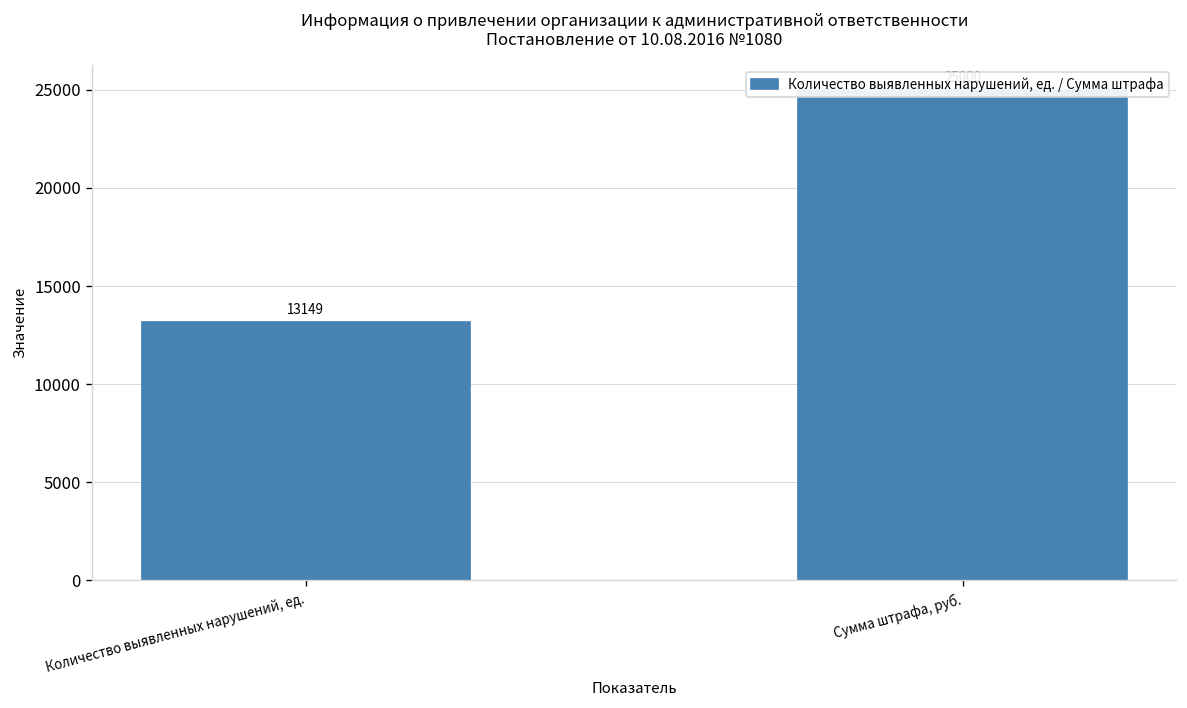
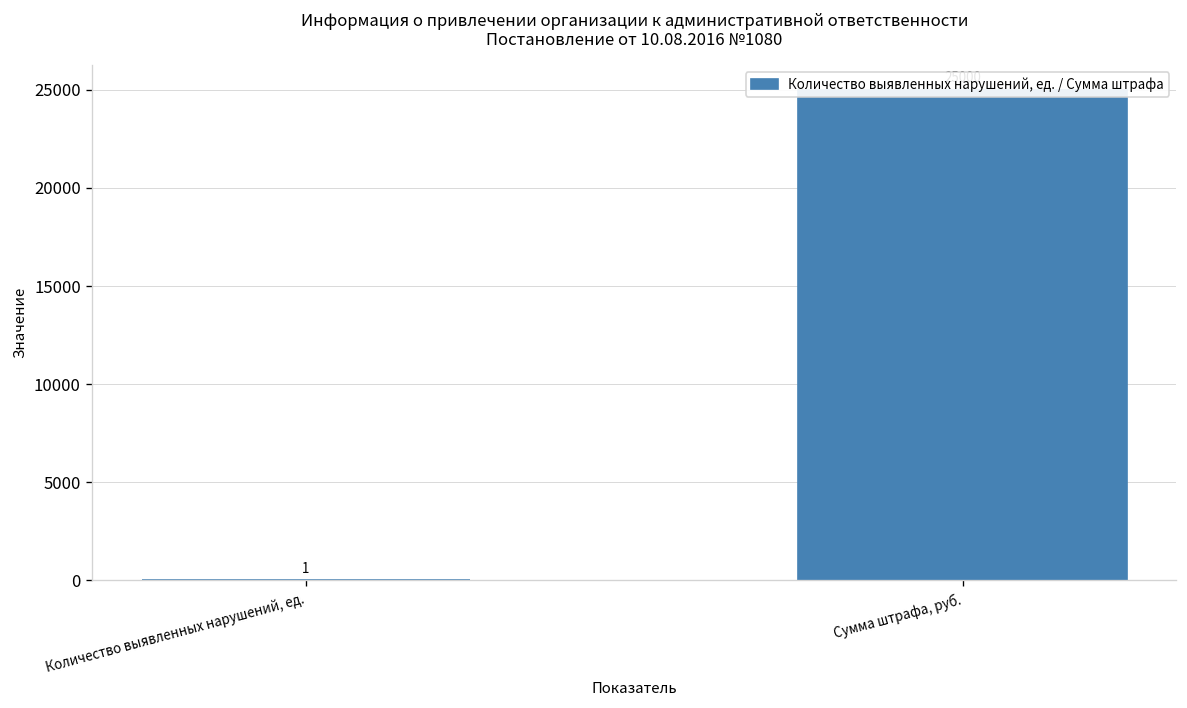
Количество выявленных нарушений, ед.: 13149 -> 1
